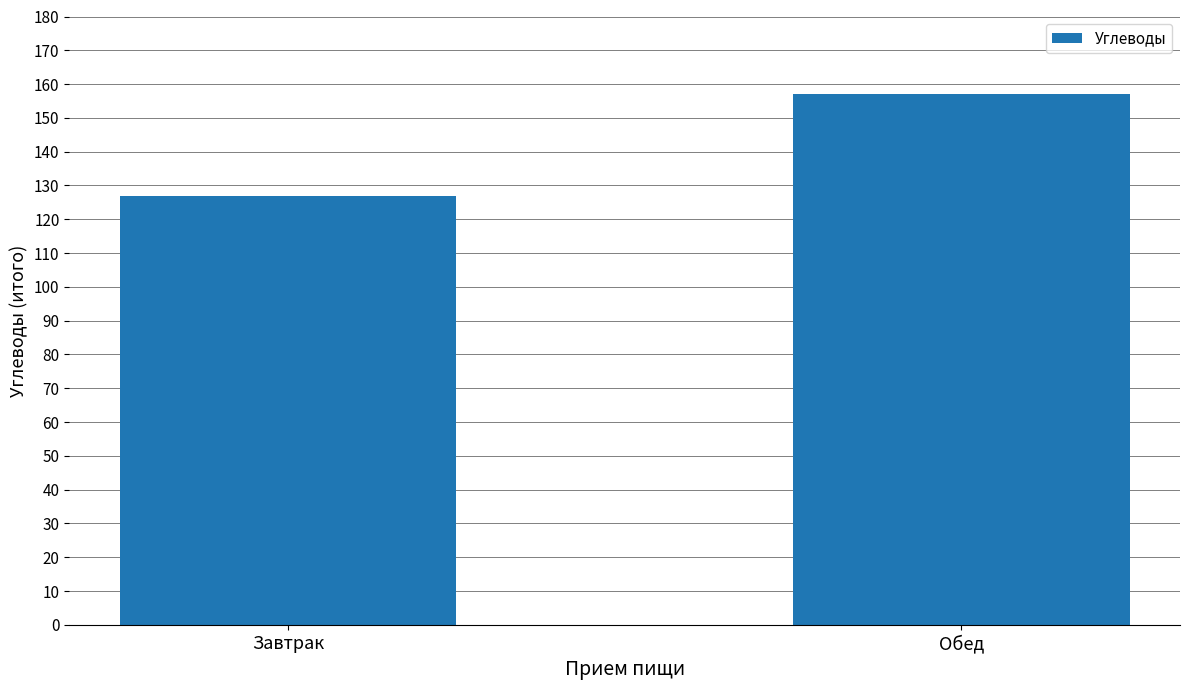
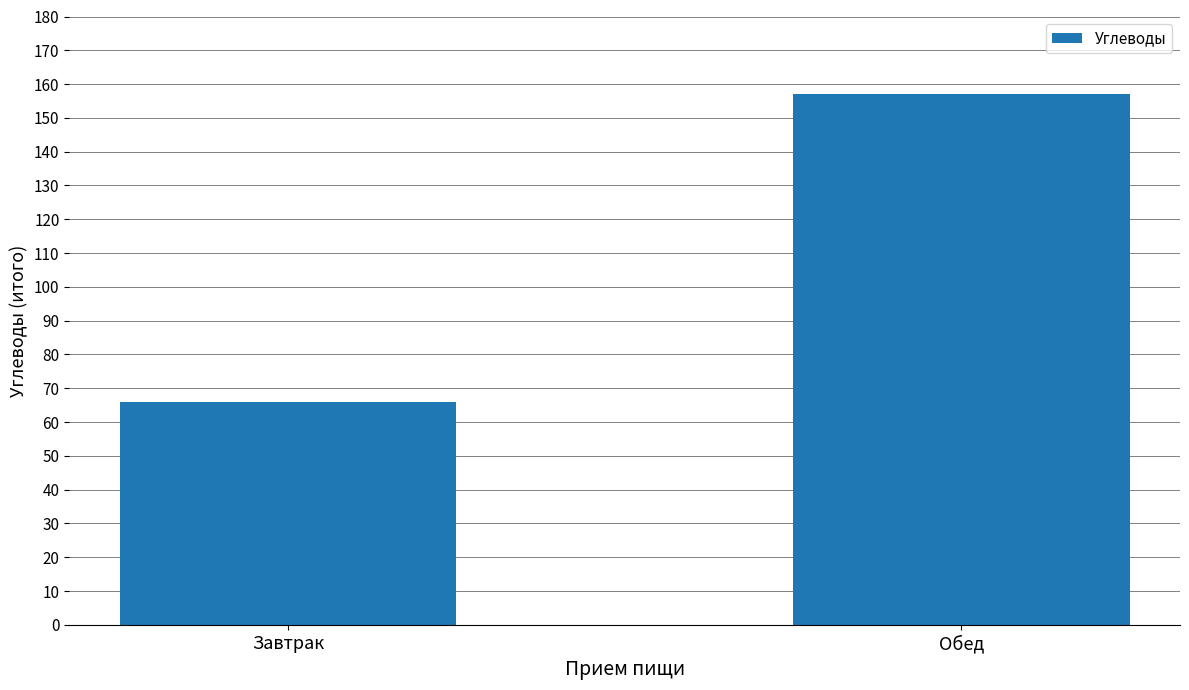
Завтрак: 127 -> 66
